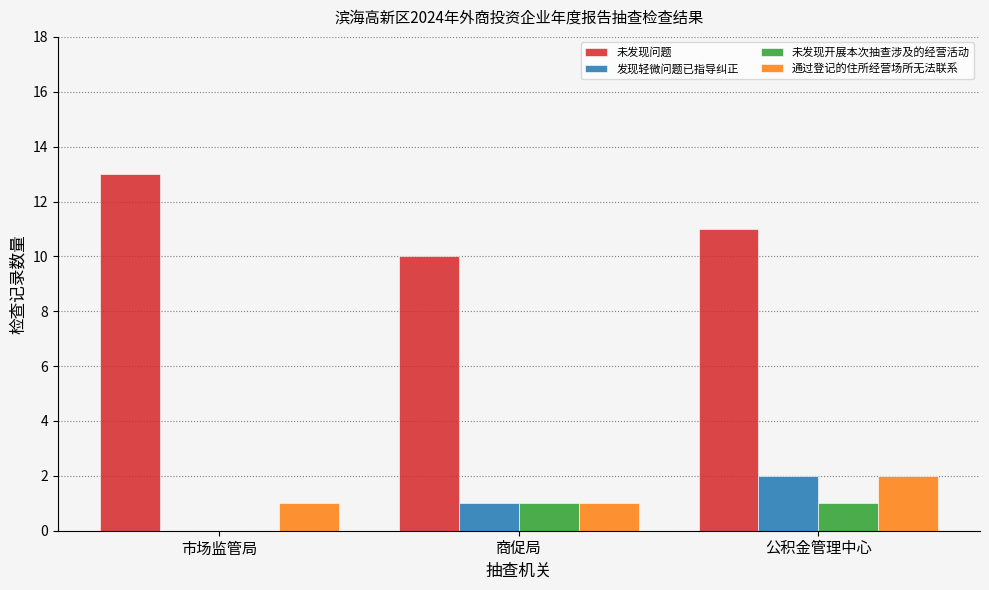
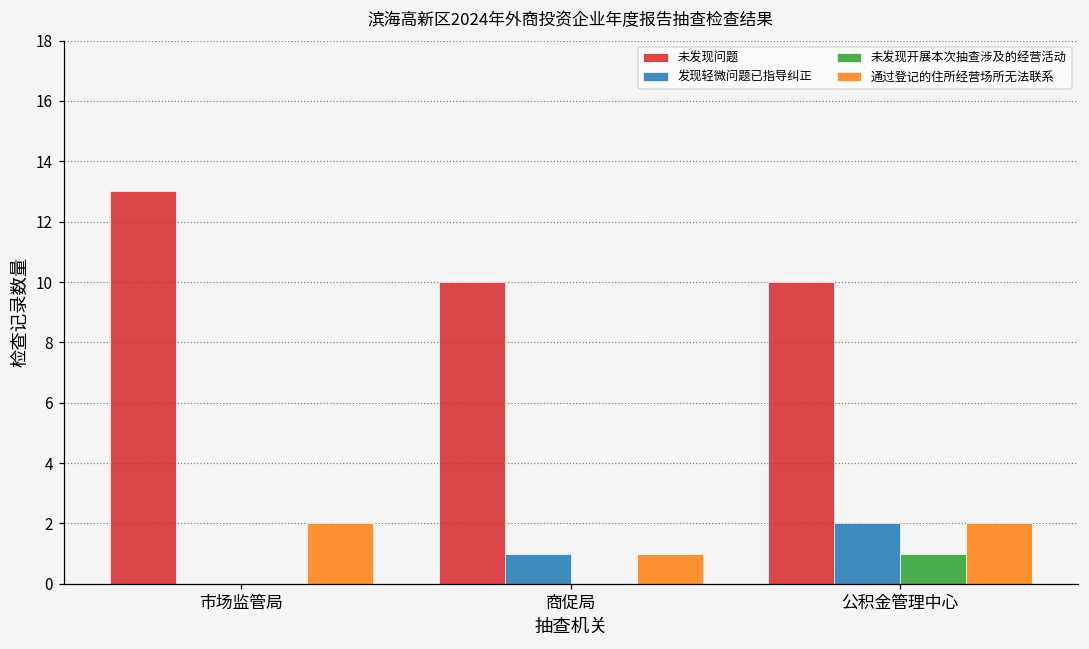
通过登记的住所经营场所无法联系, 市场监管局: 1 -> 2
未发现开展本次抽查涉及的经营活动, 商促局: 1 -> 0
未发现问题, 公积金管理中心: 11 -> 10
